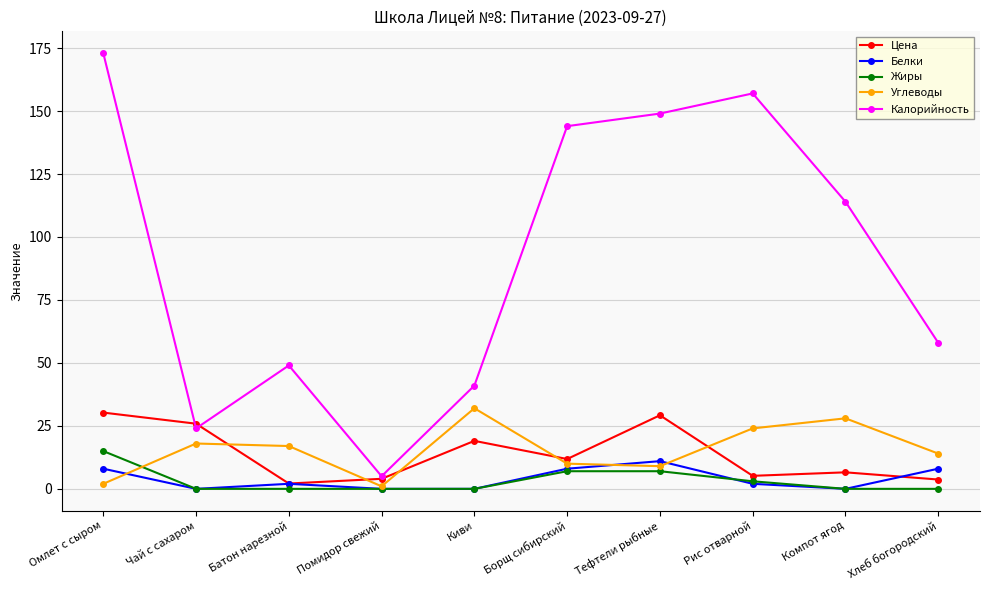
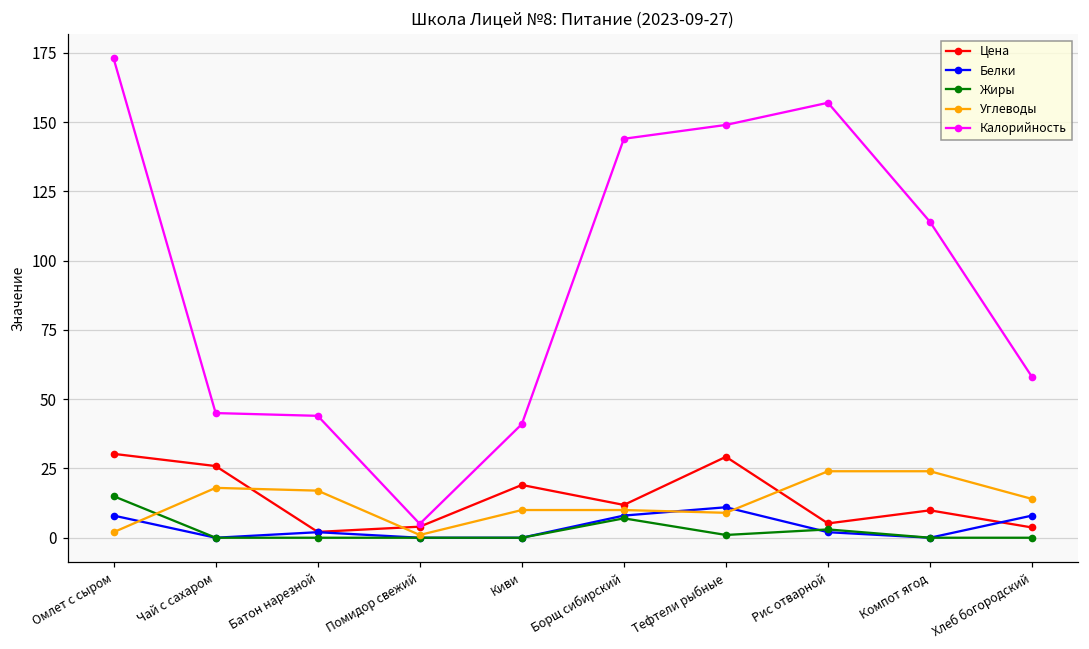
Калорийность, Чай с сахаром: 24 -> 45
Калорийность, Батон нарезной: 49 -> 44
Углеводы, Киви: 32 -> 10
Жиры, Тефтели рыбные: 7 -> 1
Цена, Компот ягод: 7 -> 10
Углеводы, Компот ягод: 28 -> 24
